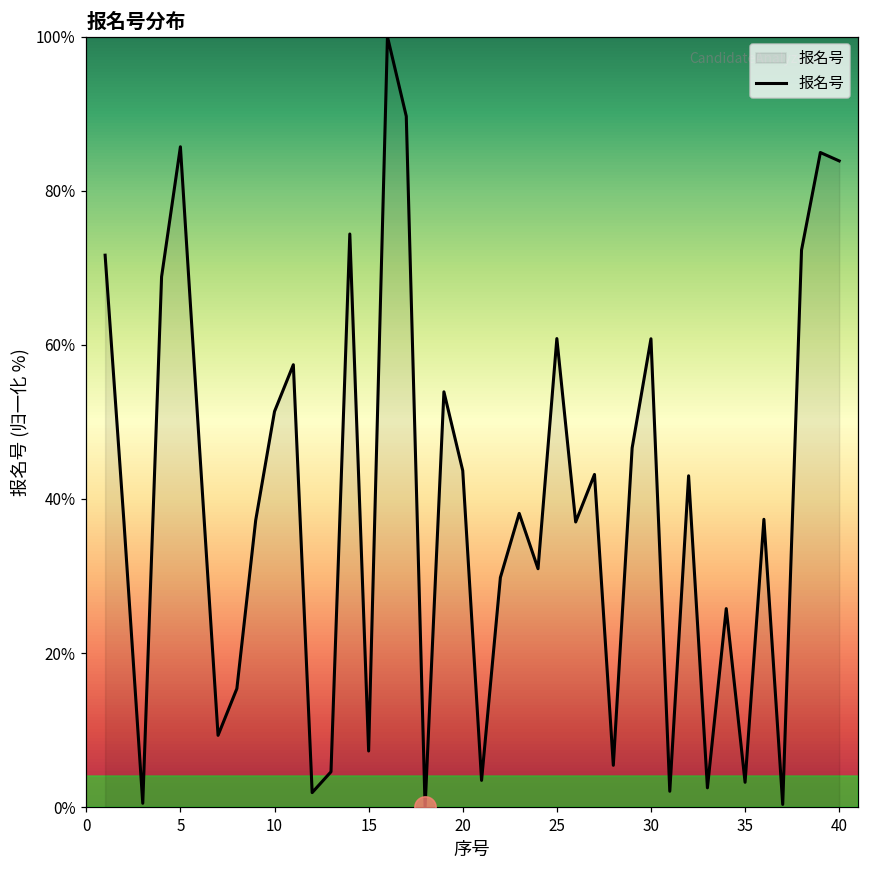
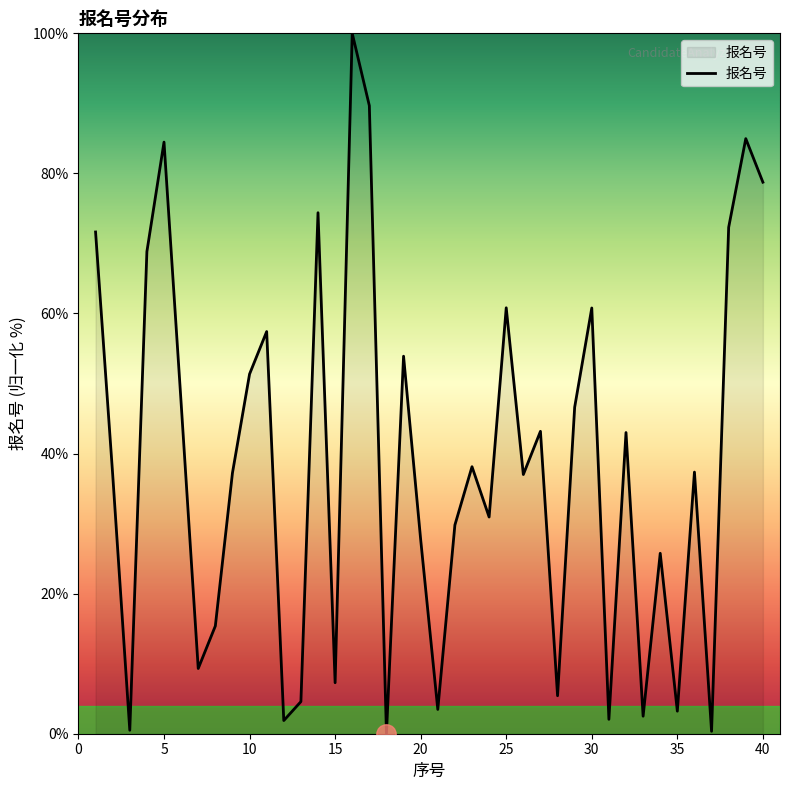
报名号, 5: 86% -> 84%
报名号, 20: 44% -> 28%
报名号, 40: 84% -> 79%
